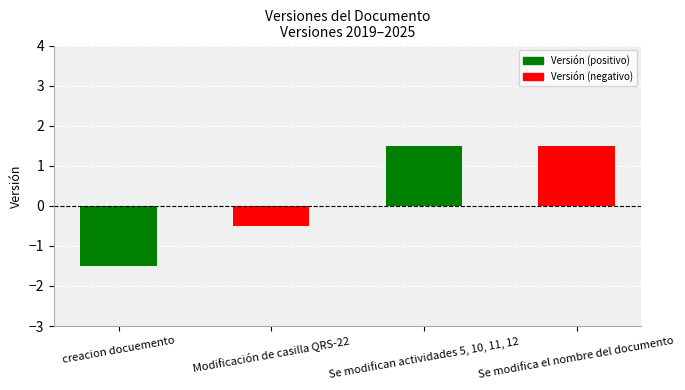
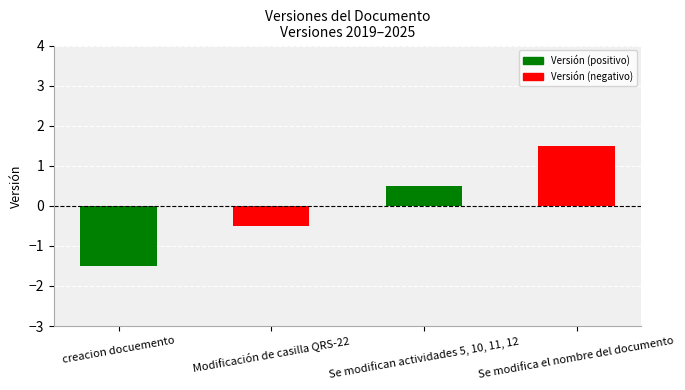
Se modifican actividades 5, 10, 11, 12: 1.5 -> 0.5
